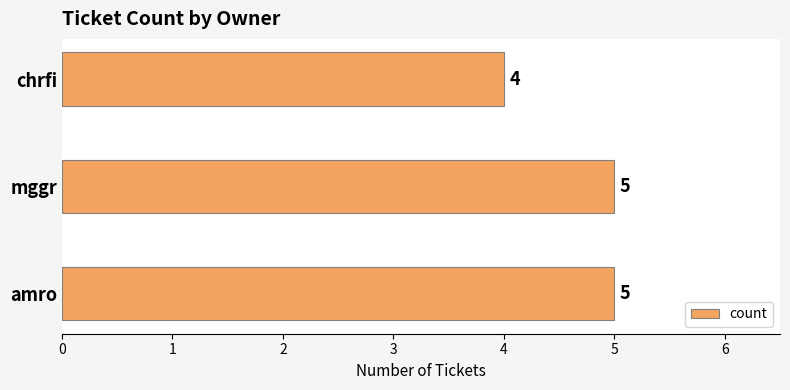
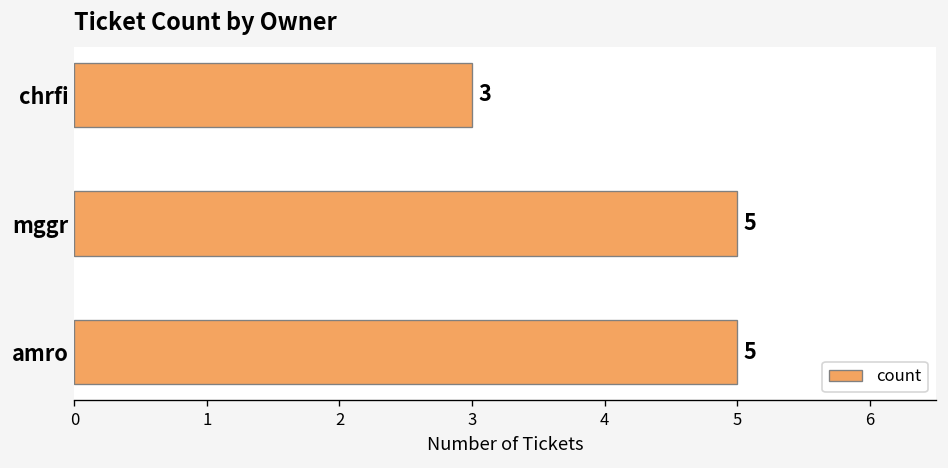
chrfi: 4 -> 3
